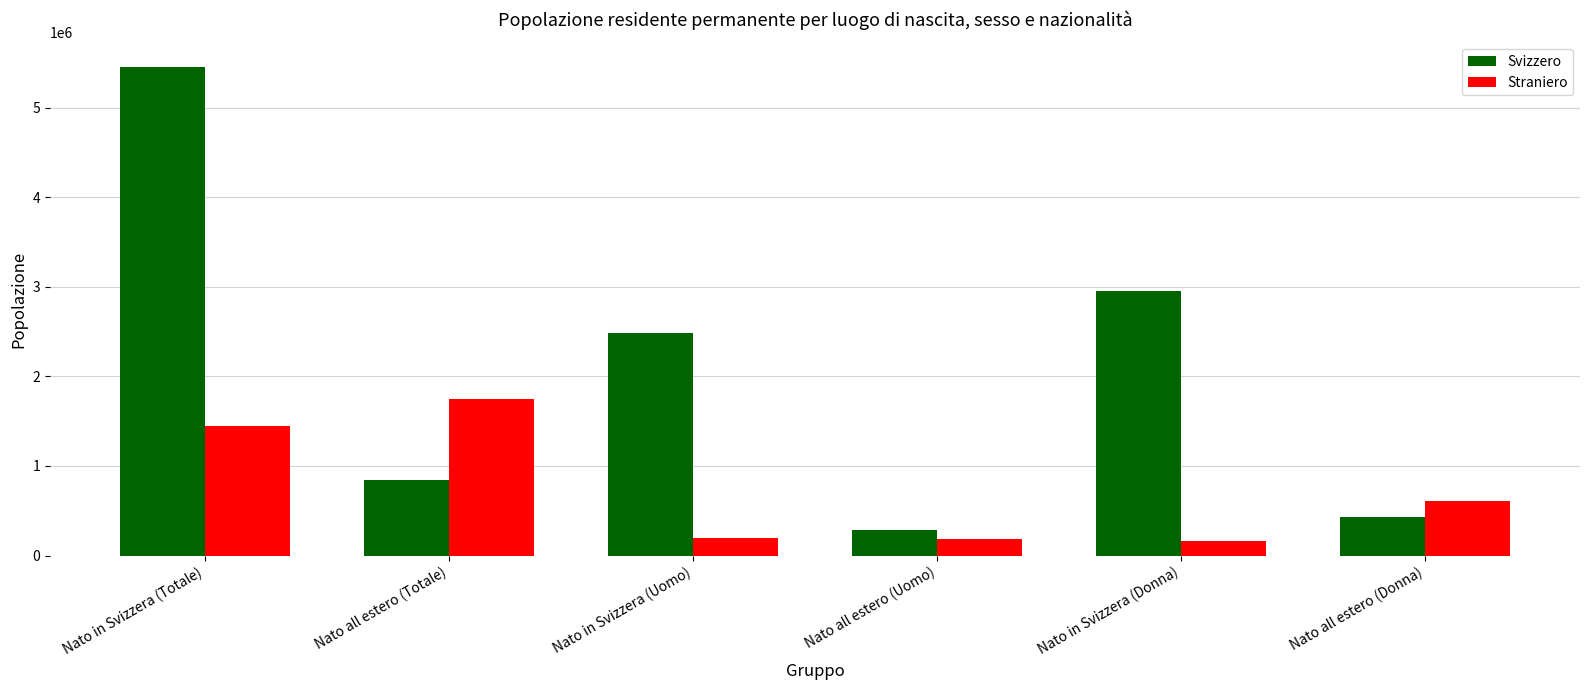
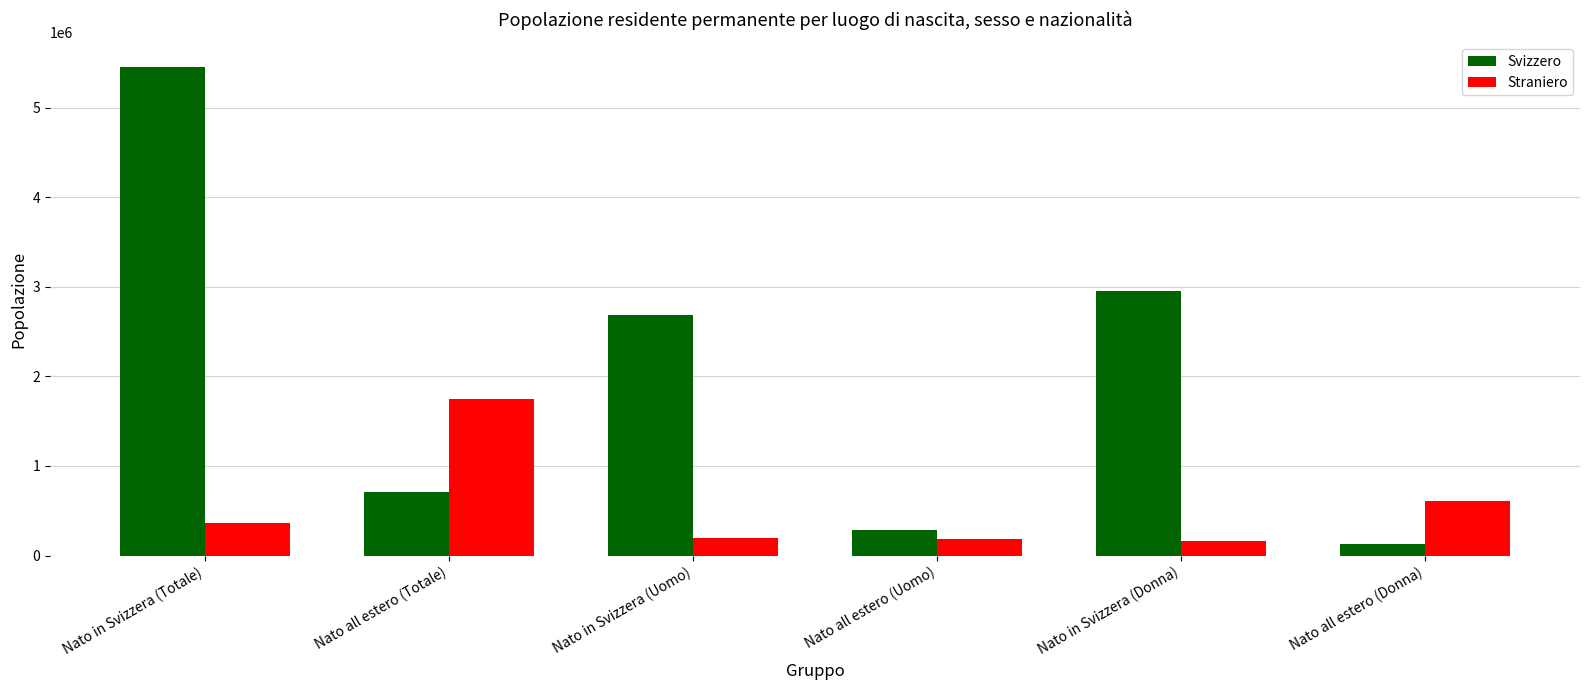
Straniero, Nato in Svizzera (Totale): 1400000 -> 400000
Svizzero, Nato all estero (Totale): 800000 -> 700000
Svizzero, Nato in Svizzera (Uomo): 2500000 -> 2700000
Svizzero, Nato all estero (Donna): 400000 -> 100000
